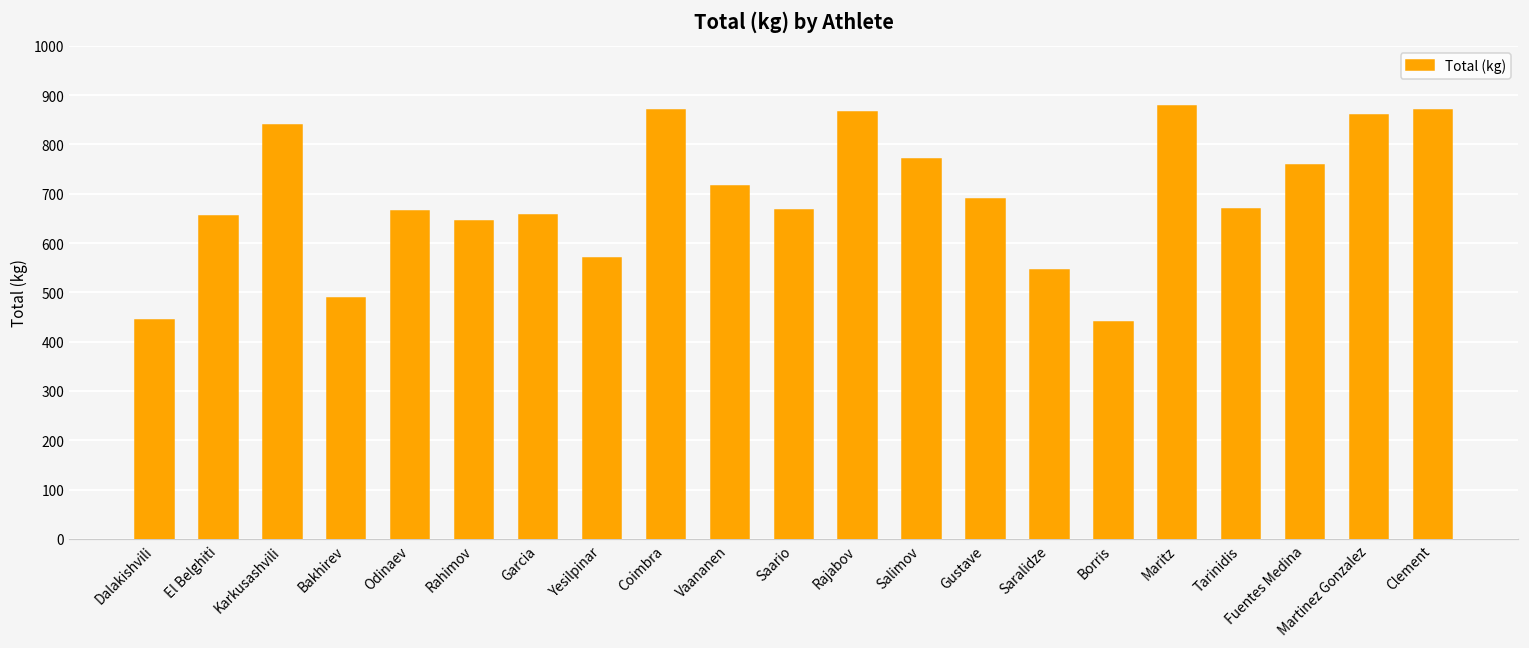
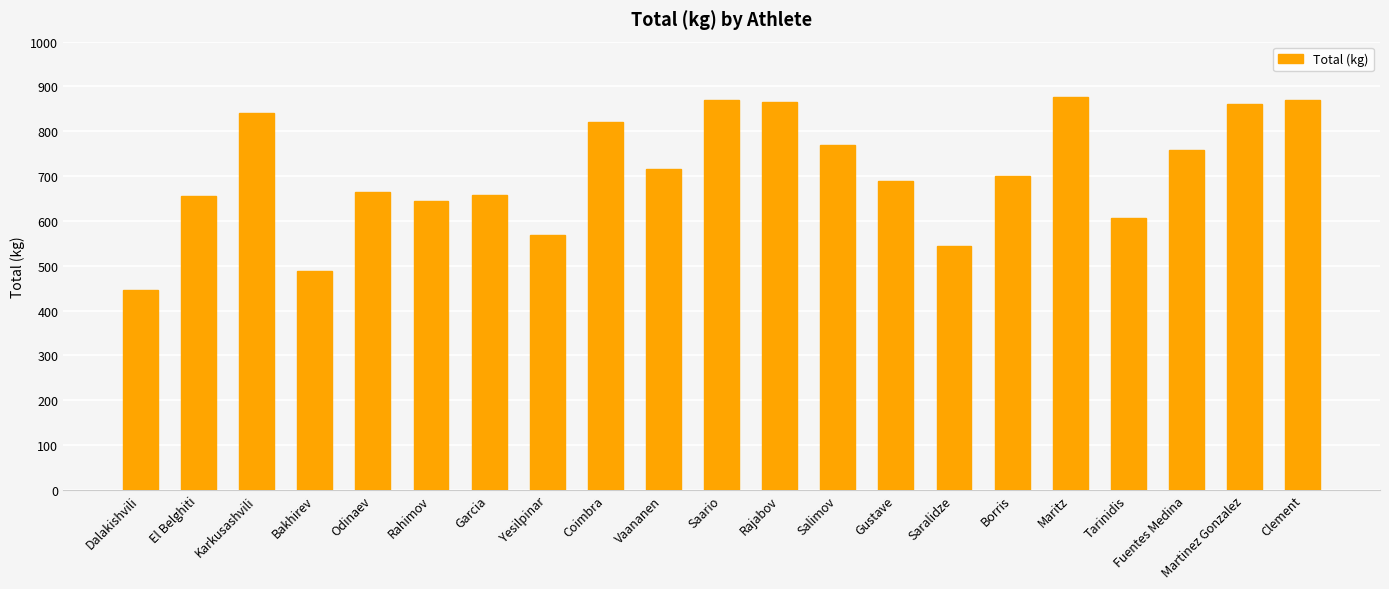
Coimbra: 870 -> 820
Saario: 670 -> 870
Borris: 440 -> 700
Tarinidis: 670 -> 610
